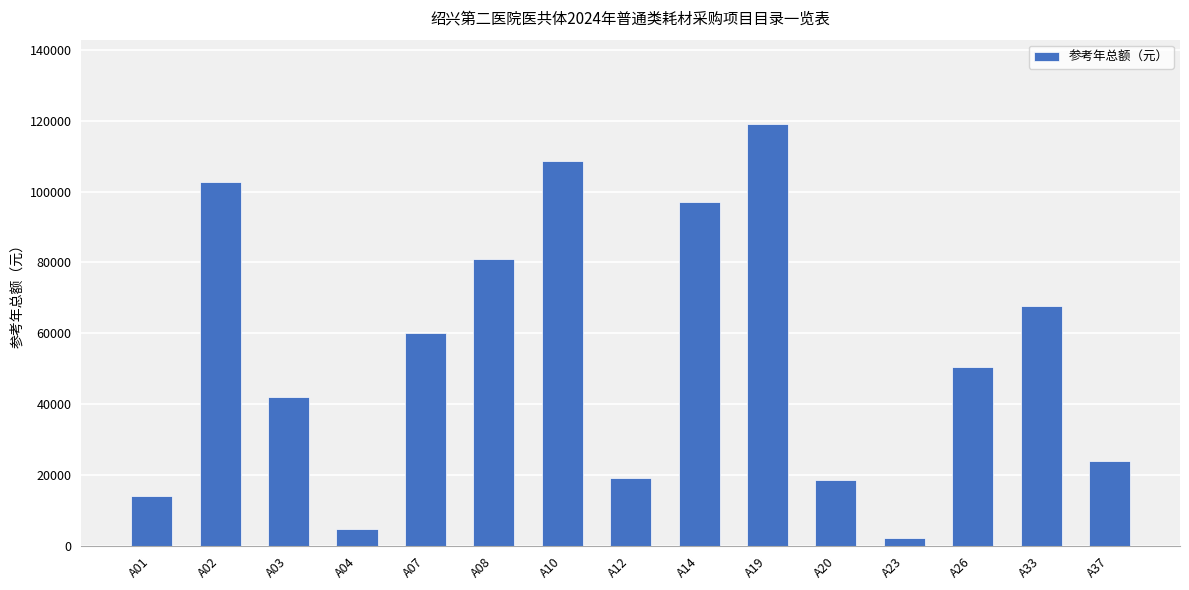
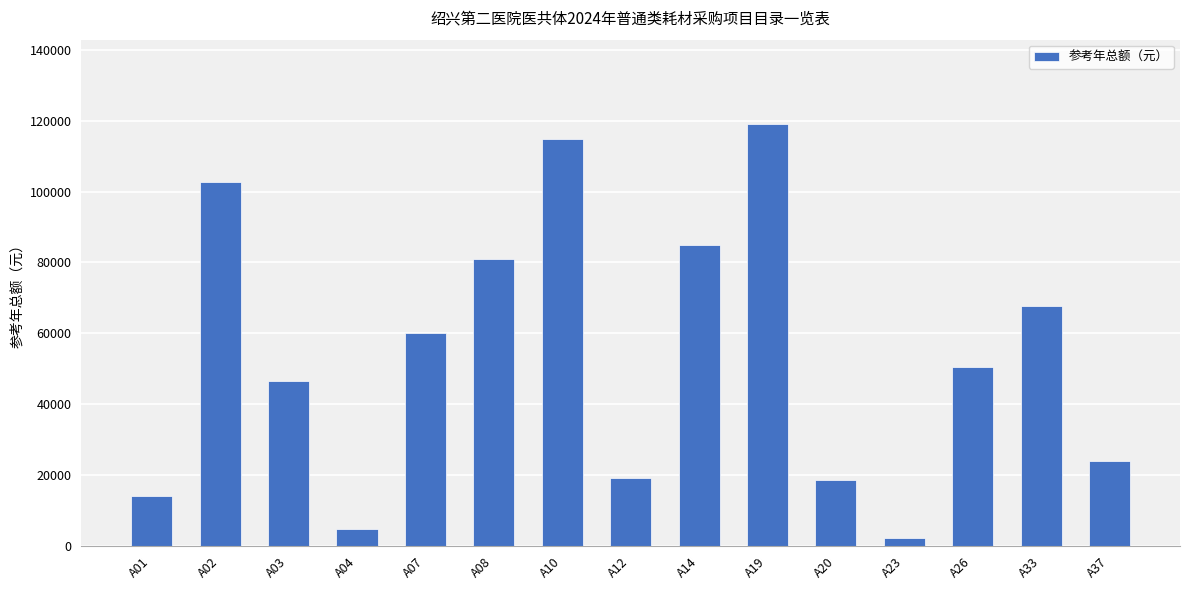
A03: 42000 -> 47000
A10: 109000 -> 115000
A14: 97000 -> 85000
